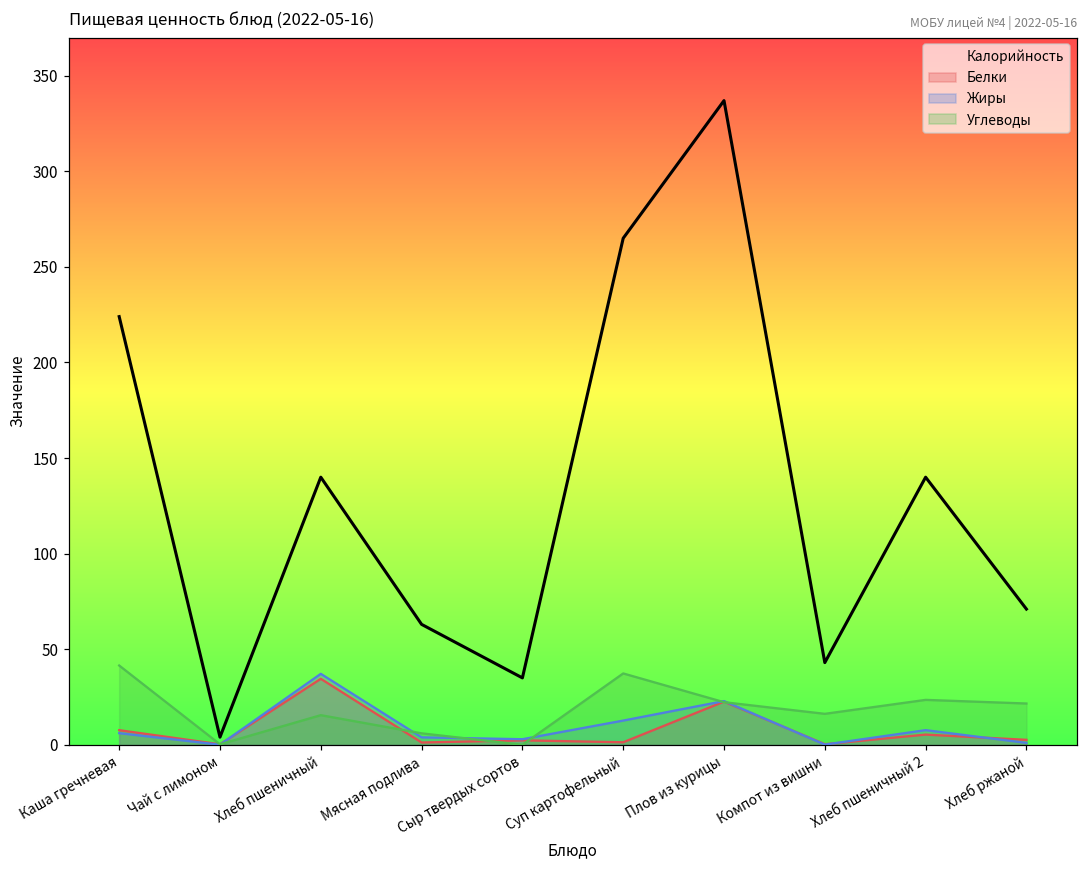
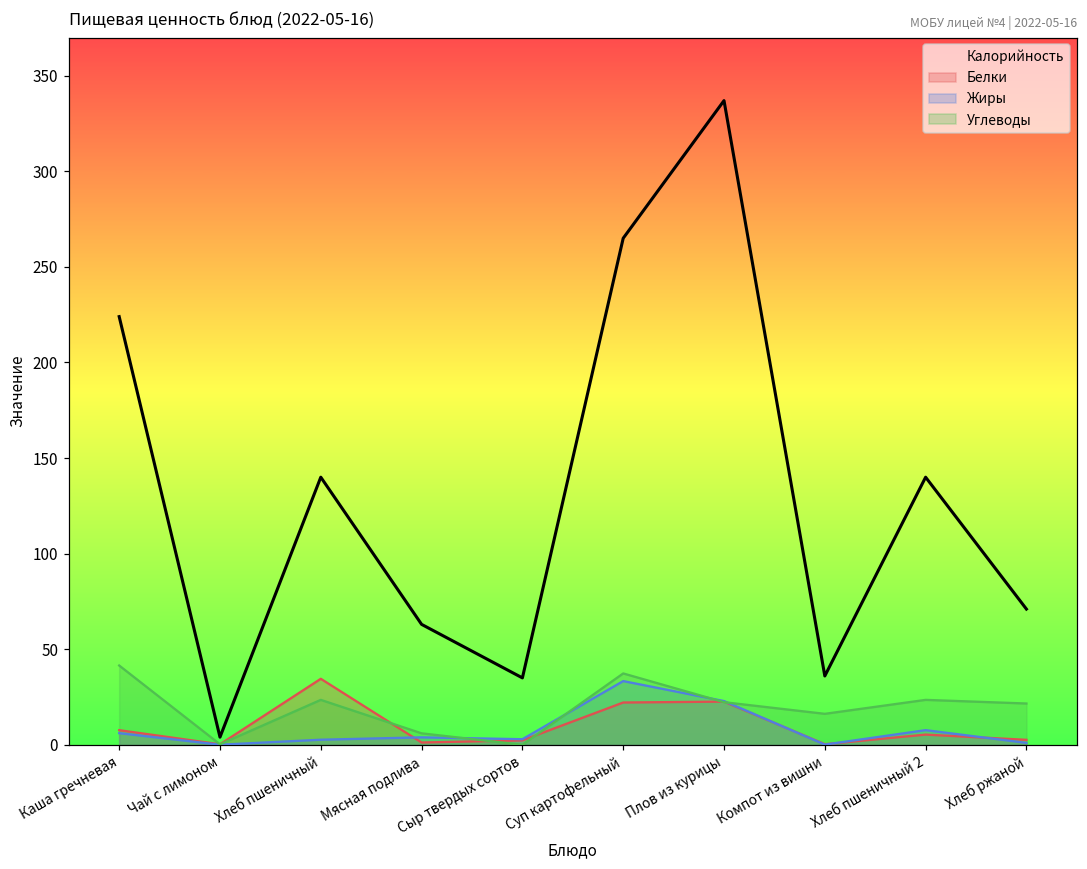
Жиры, Хлеб пшеничный: 37 -> 3
Углеводы, Хлеб пшеничный: 16 -> 24
Белки, Суп картофельный: 1 -> 22
Жиры, Суп картофельный: 13 -> 33
Калорийность, Компот из вишни: 43 -> 36
